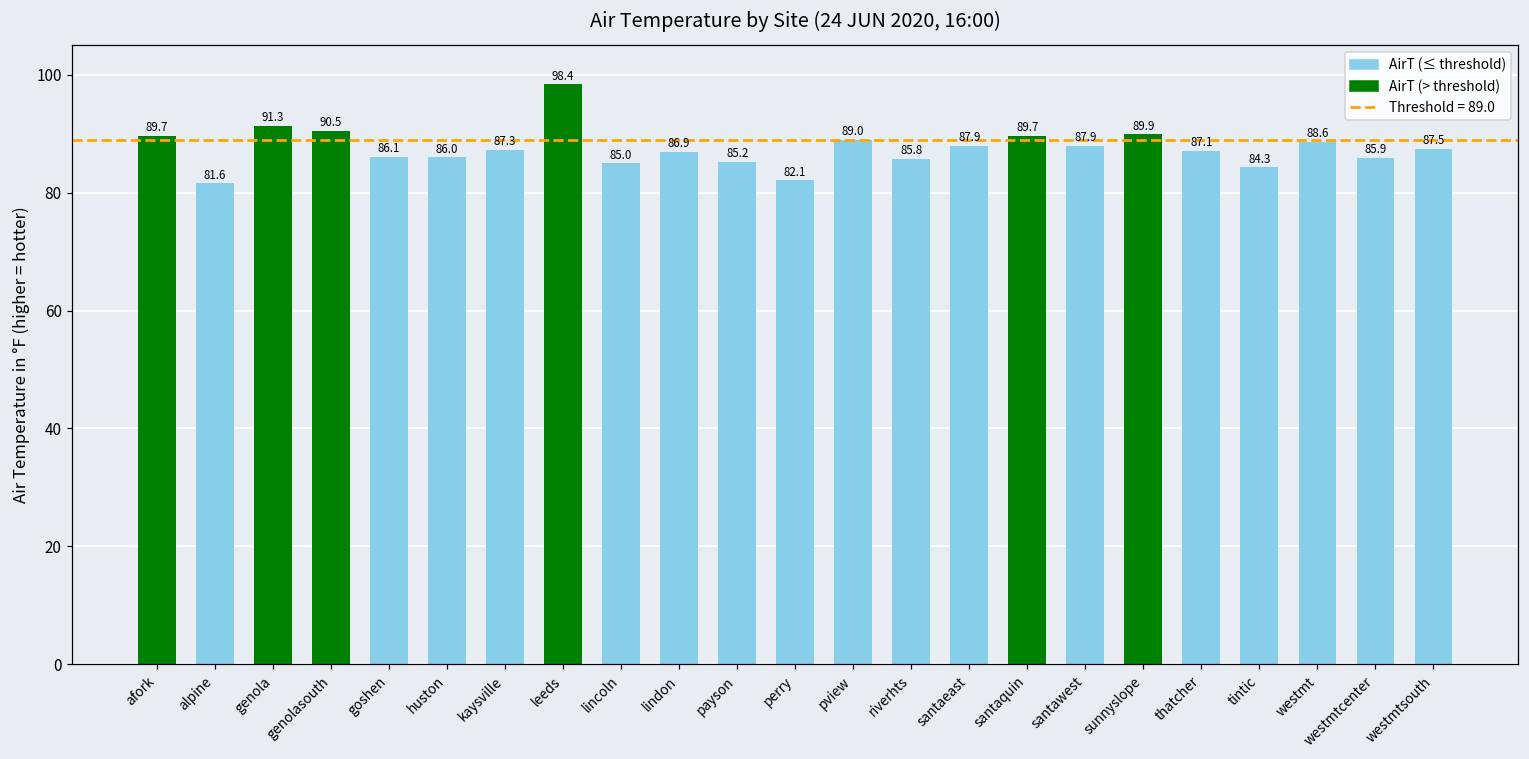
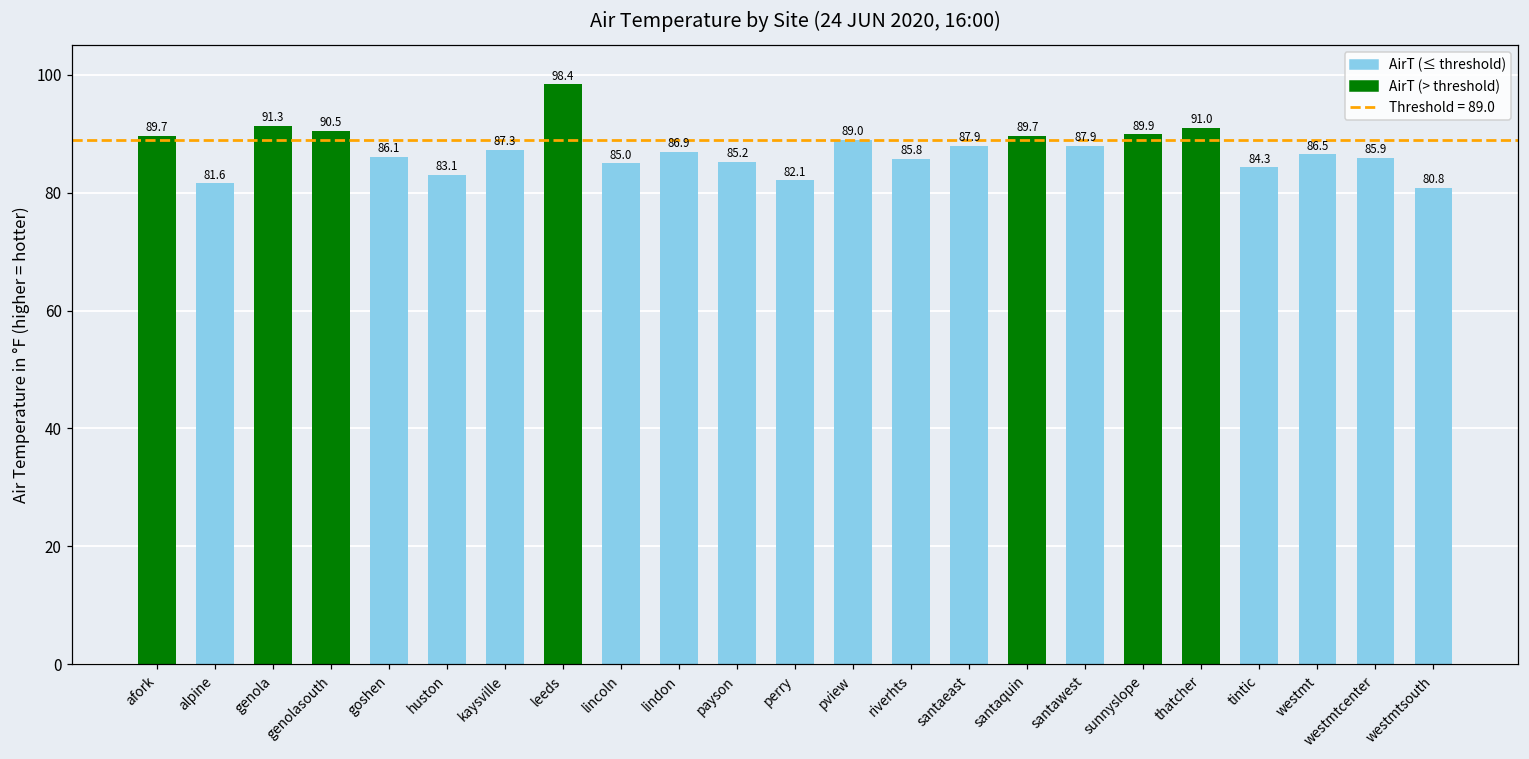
huston: 86.0 -> 83.1
thatcher: 87.1 -> 91.0
westmt: 88.6 -> 86.5
westmtsouth: 87.5 -> 80.8
